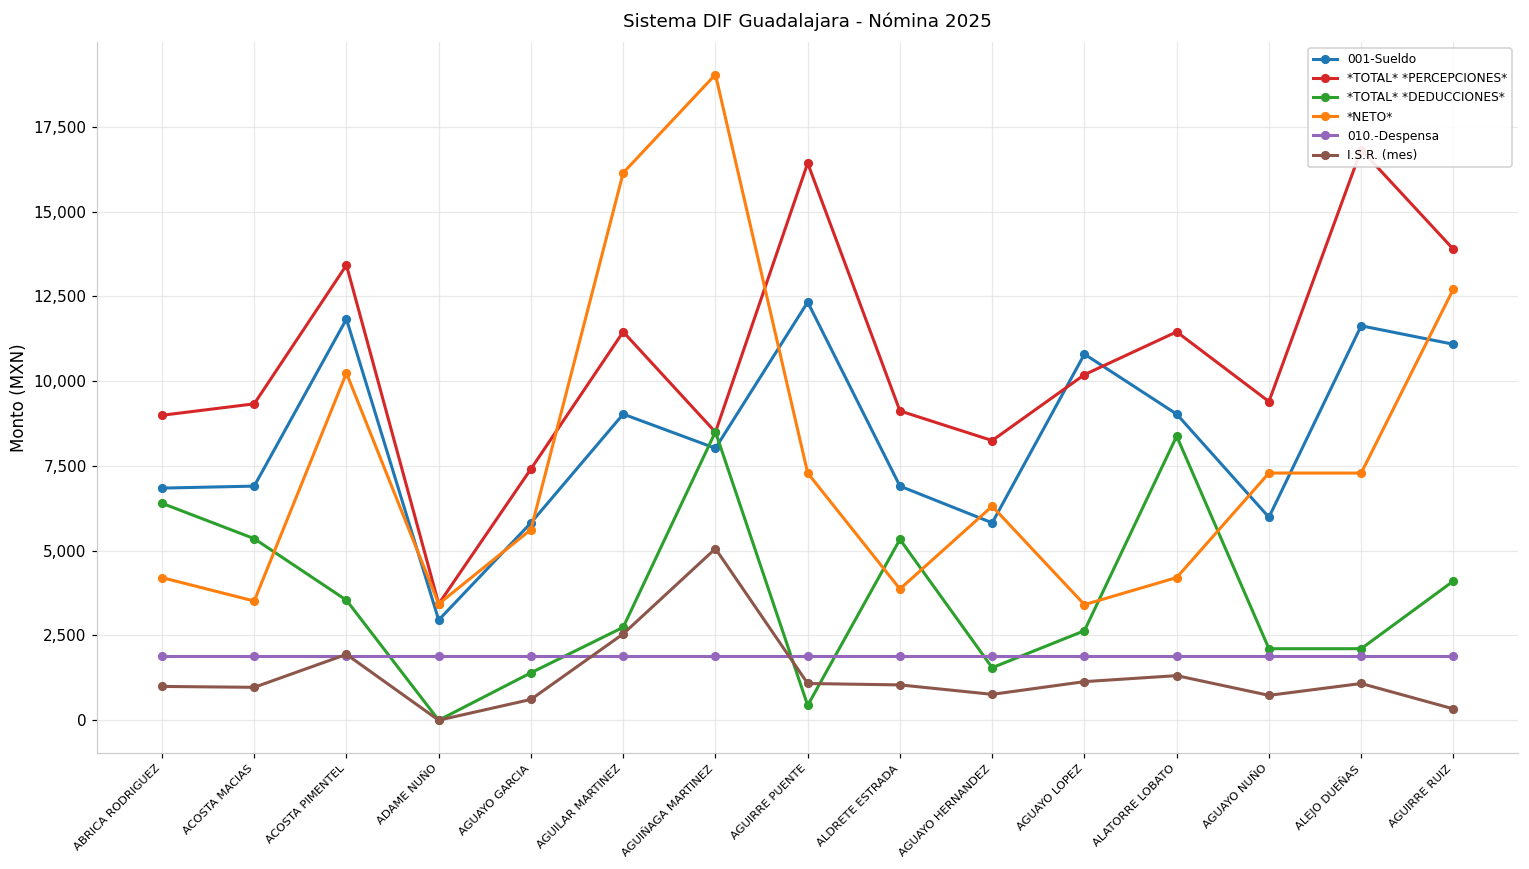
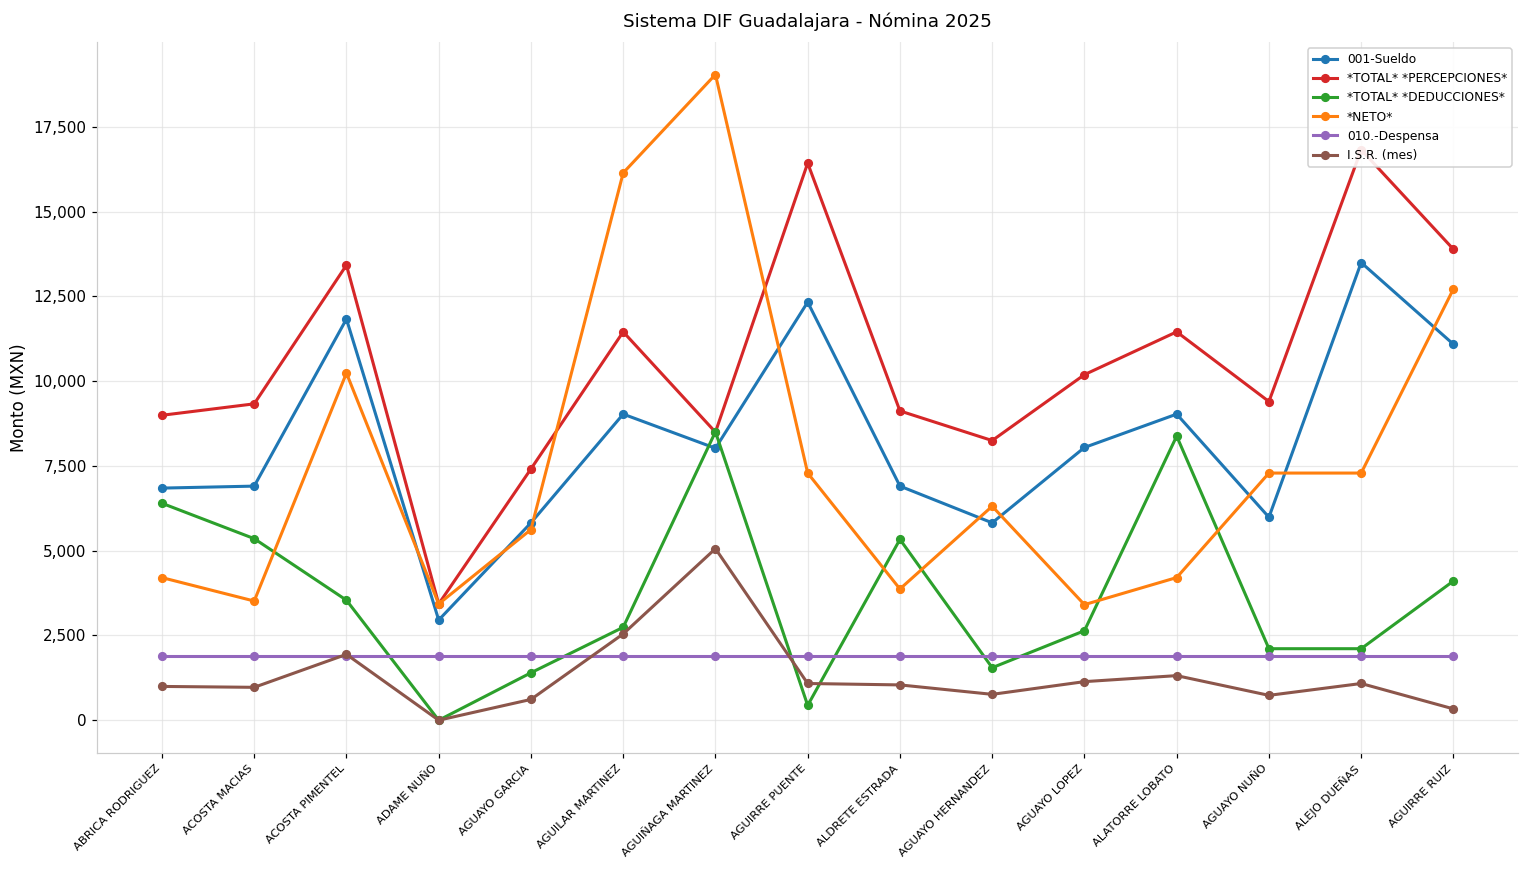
001-Sueldo, AGUAYO LOPEZ: 10,800 -> 8,000
001-Sueldo, ALEJO DUEÑAS: 11,600 -> 13,500
